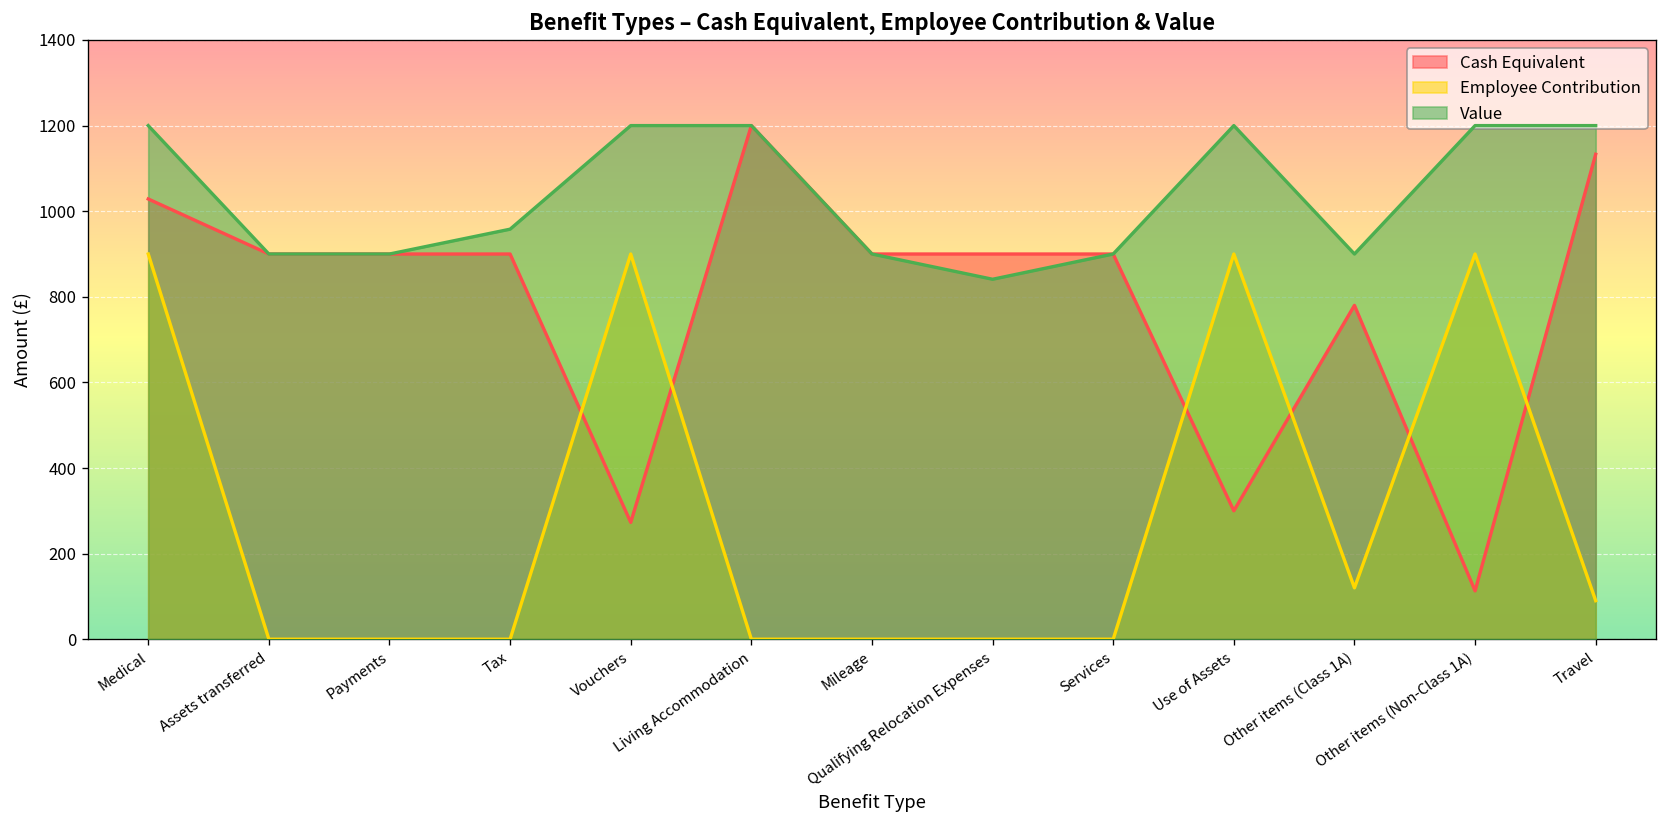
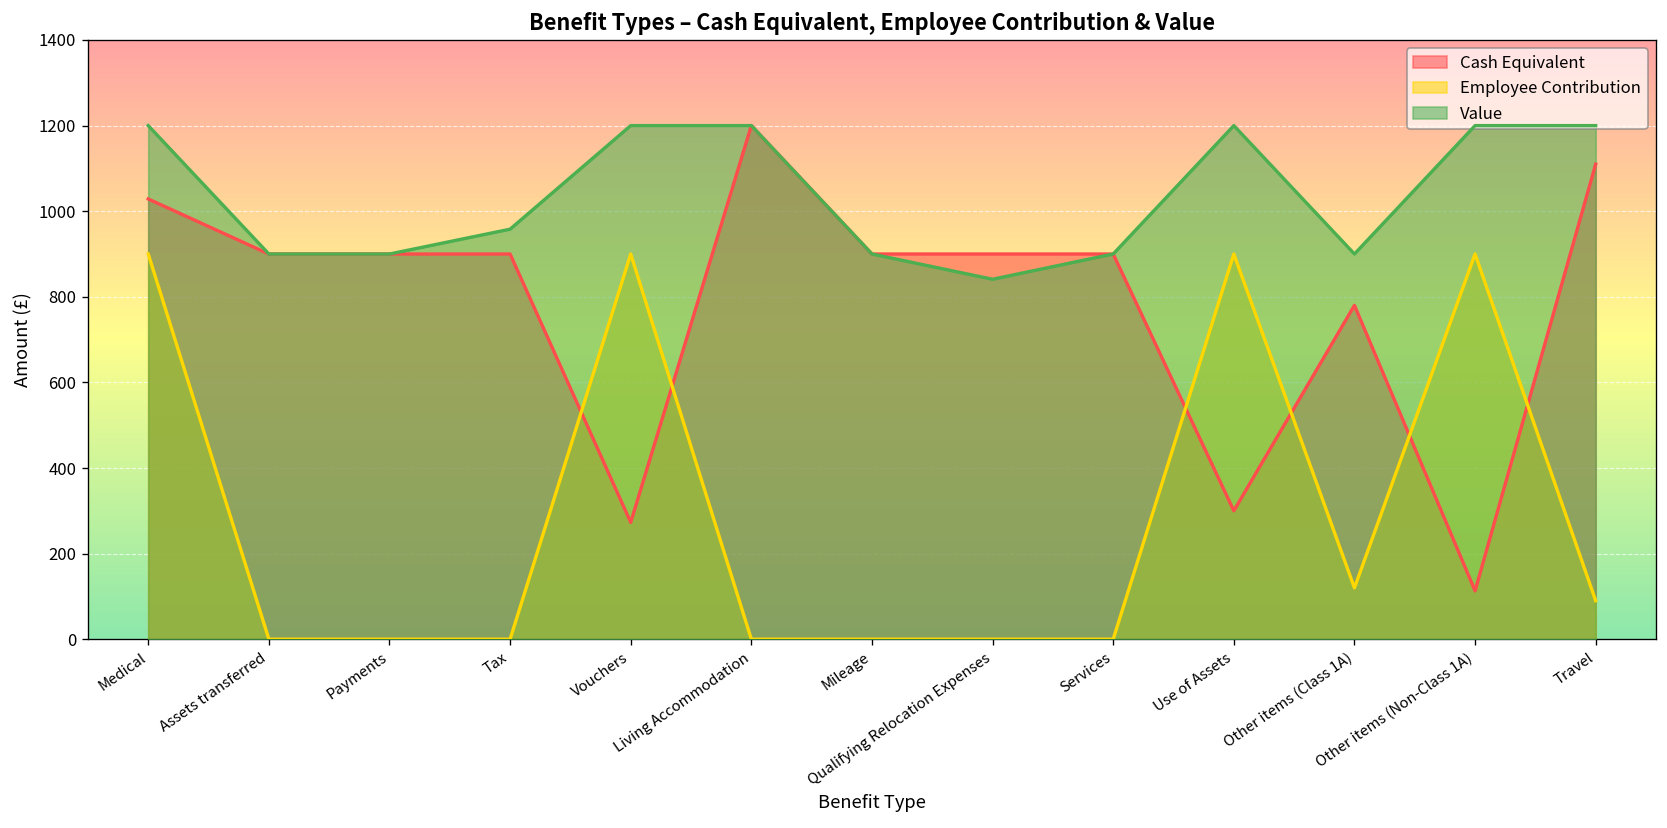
Cash Equivalent, Travel: 1130 -> 1110
